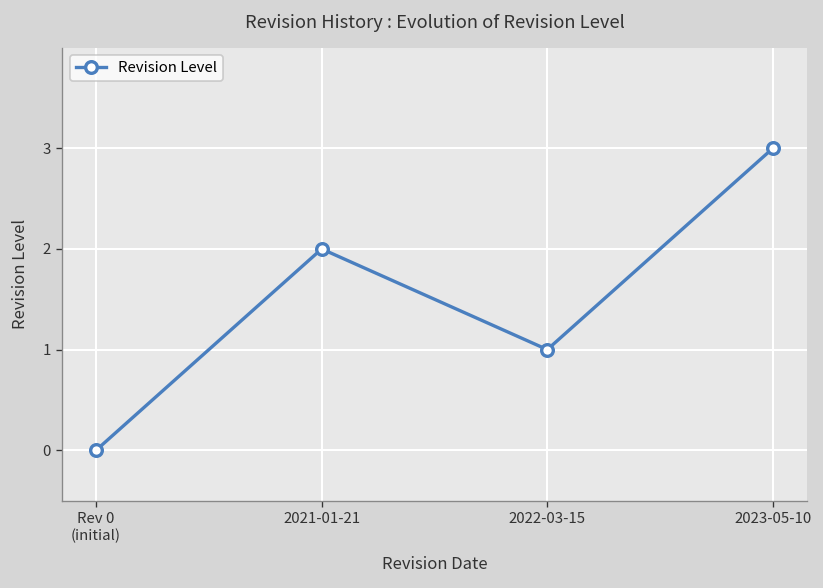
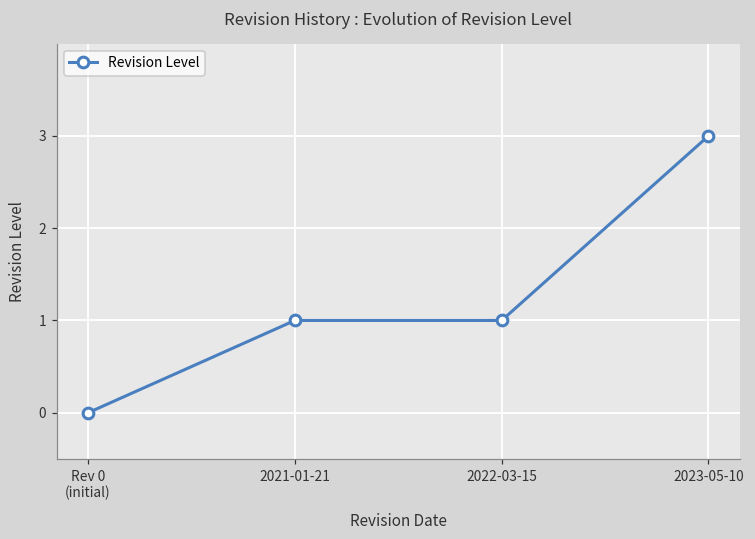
2021-01-21: 2 -> 1
